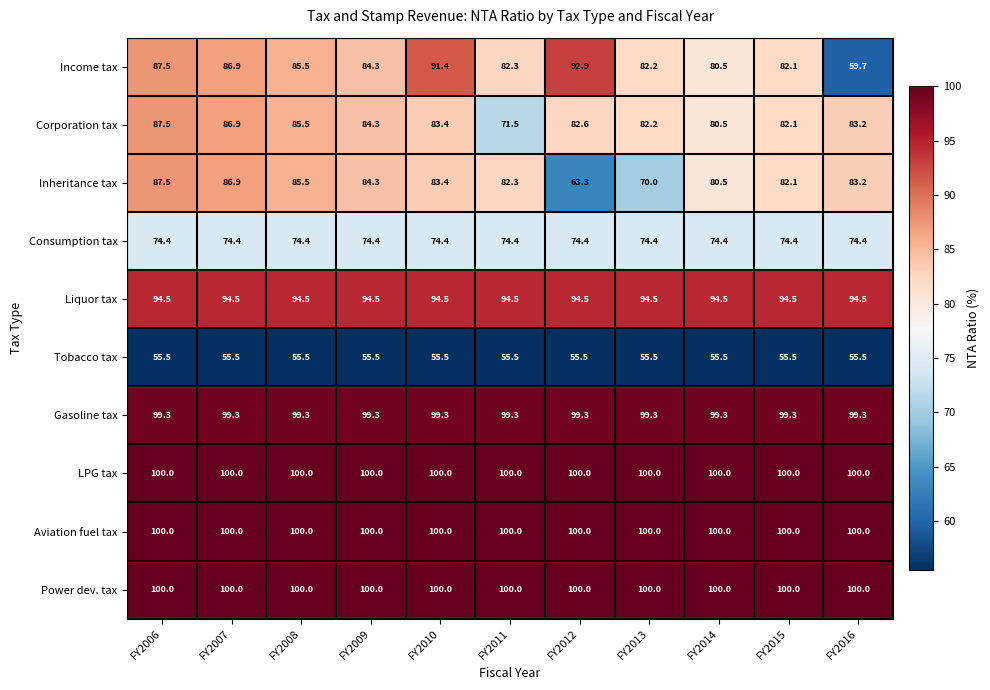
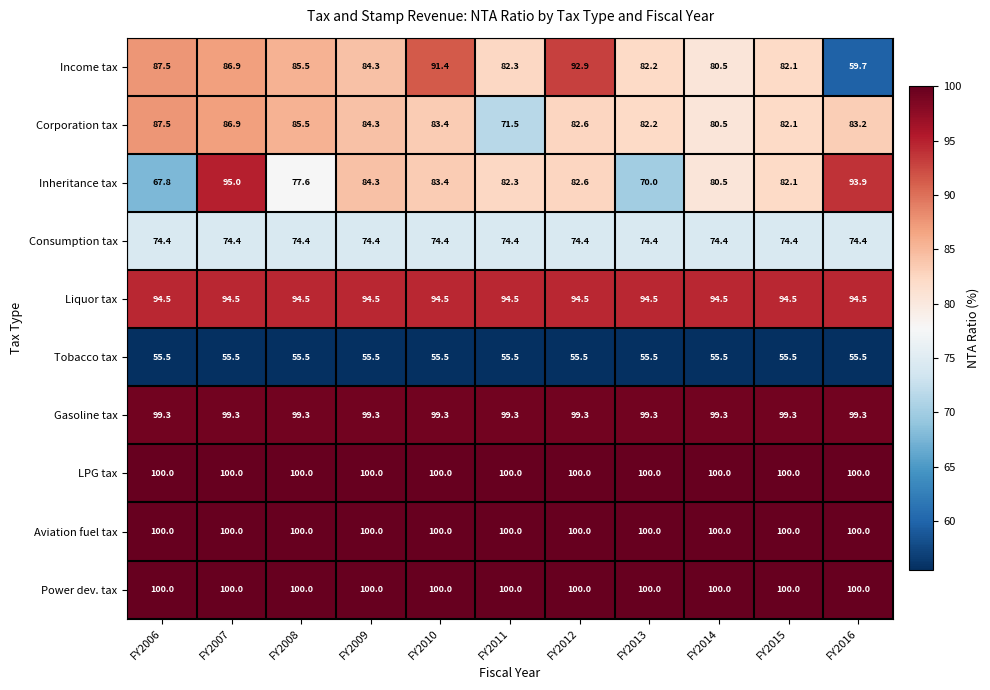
Inheritance tax, FY2006: 87.5 -> 67.8
Inheritance tax, FY2007: 86.9 -> 95.0
Inheritance tax, FY2008: 85.5 -> 77.6
Inheritance tax, FY2012: 63.3 -> 82.6
Inheritance tax, FY2016: 83.2 -> 93.9
